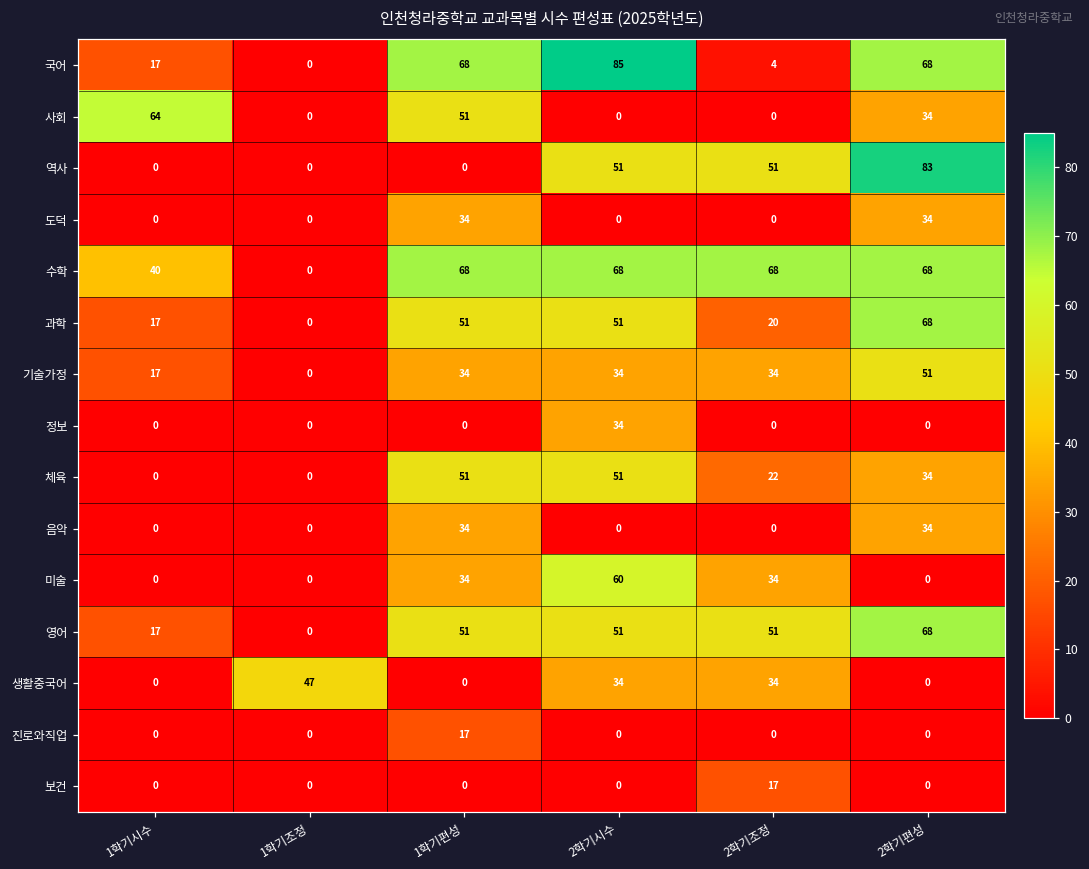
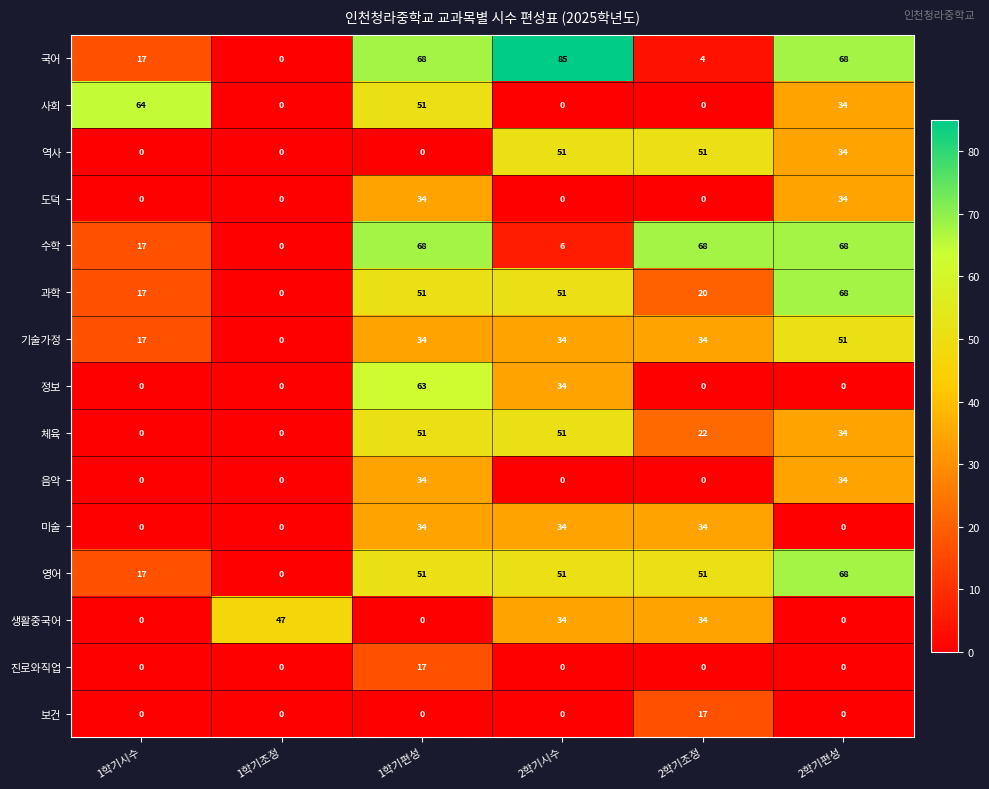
역사, 2학기편성: 83 -> 34
수학, 1학기시수: 40 -> 17
수학, 2학기시수: 68 -> 6
정보, 1학기편성: 0 -> 63
미술, 2학기시수: 60 -> 34
